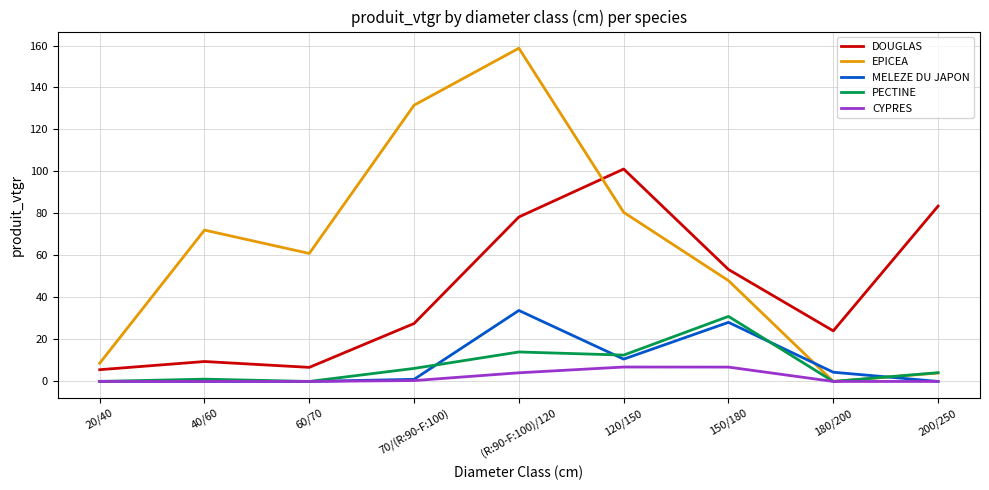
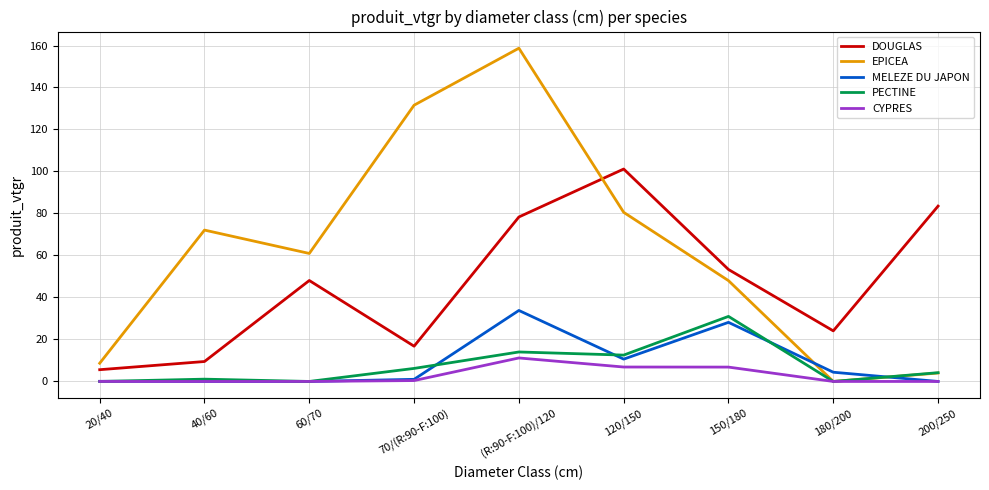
DOUGLAS, 60/70: 7 -> 48
DOUGLAS, 70/(R:90-F:100): 28 -> 17
CYPRES, (R:90-F:100)/120: 4 -> 11
